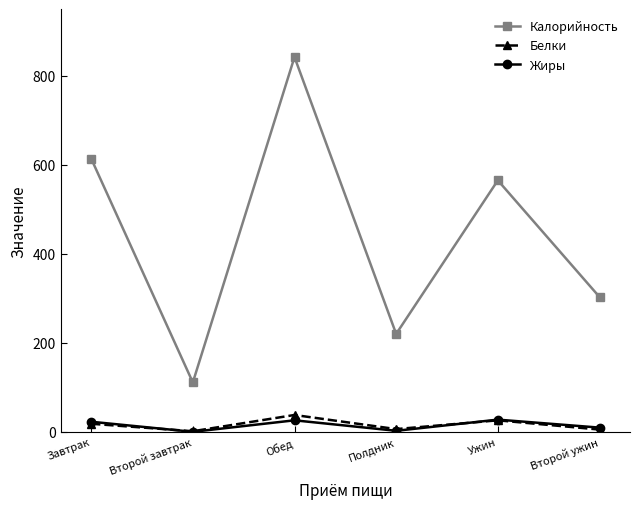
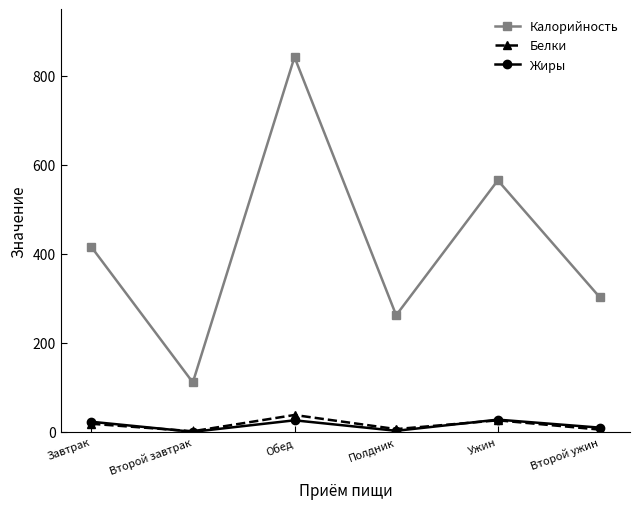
Калорийность, Завтрак: 610 -> 420
Калорийность, Полдник: 220 -> 260
